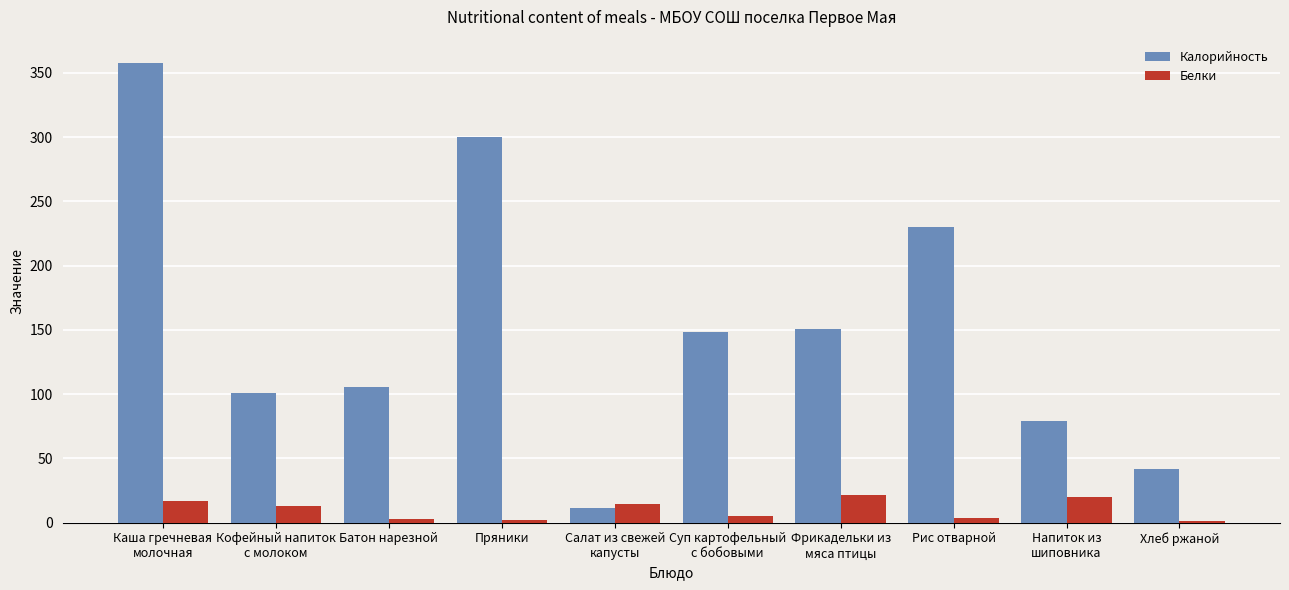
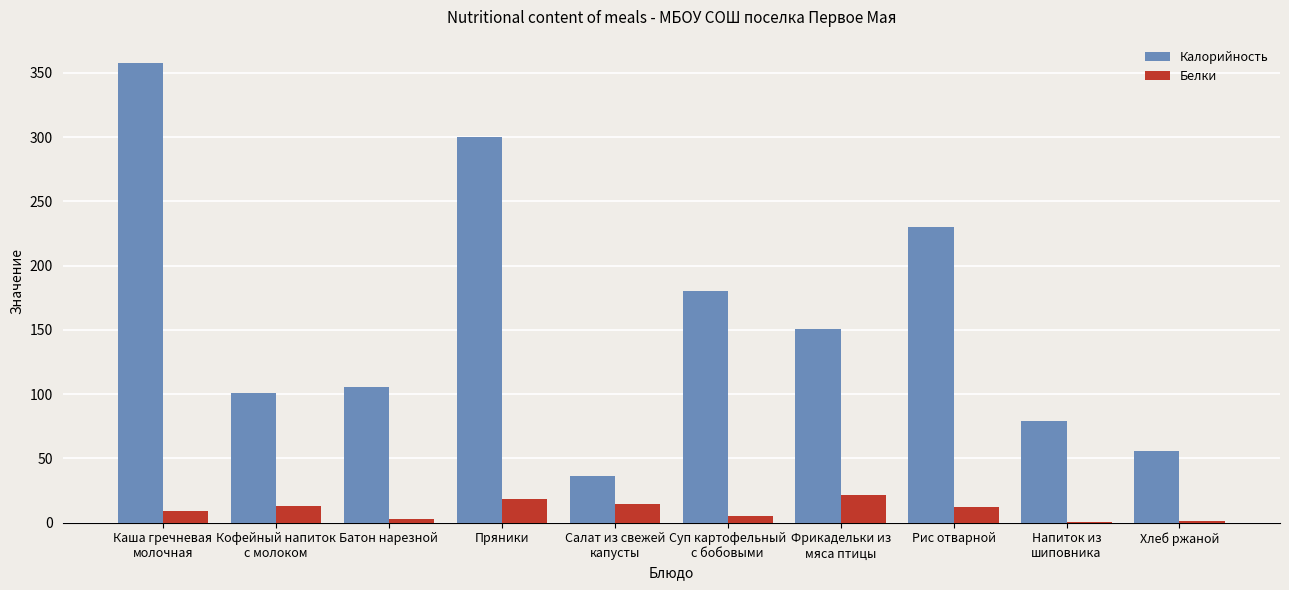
Белки, Каша гречневая молочная: 17 -> 9
Белки, Пряники: 2 -> 18
Калорийность, Салат из свежей капусты: 11 -> 36
Калорийность, Суп картофельный с бобовыми: 148 -> 180
Белки, Рис отварной: 4 -> 13
Белки, Напиток из шиповника: 20 -> 1
Калорийность, Хлеб ржаной: 42 -> 56
